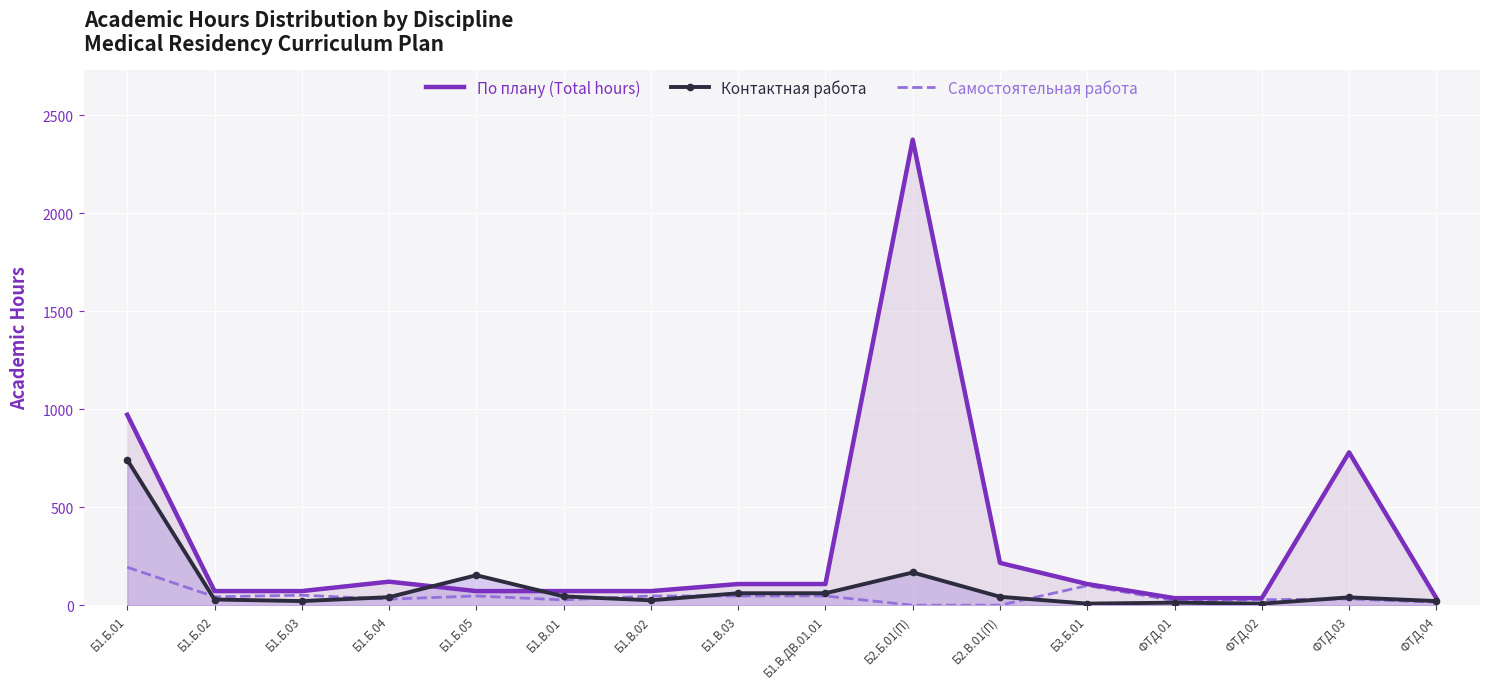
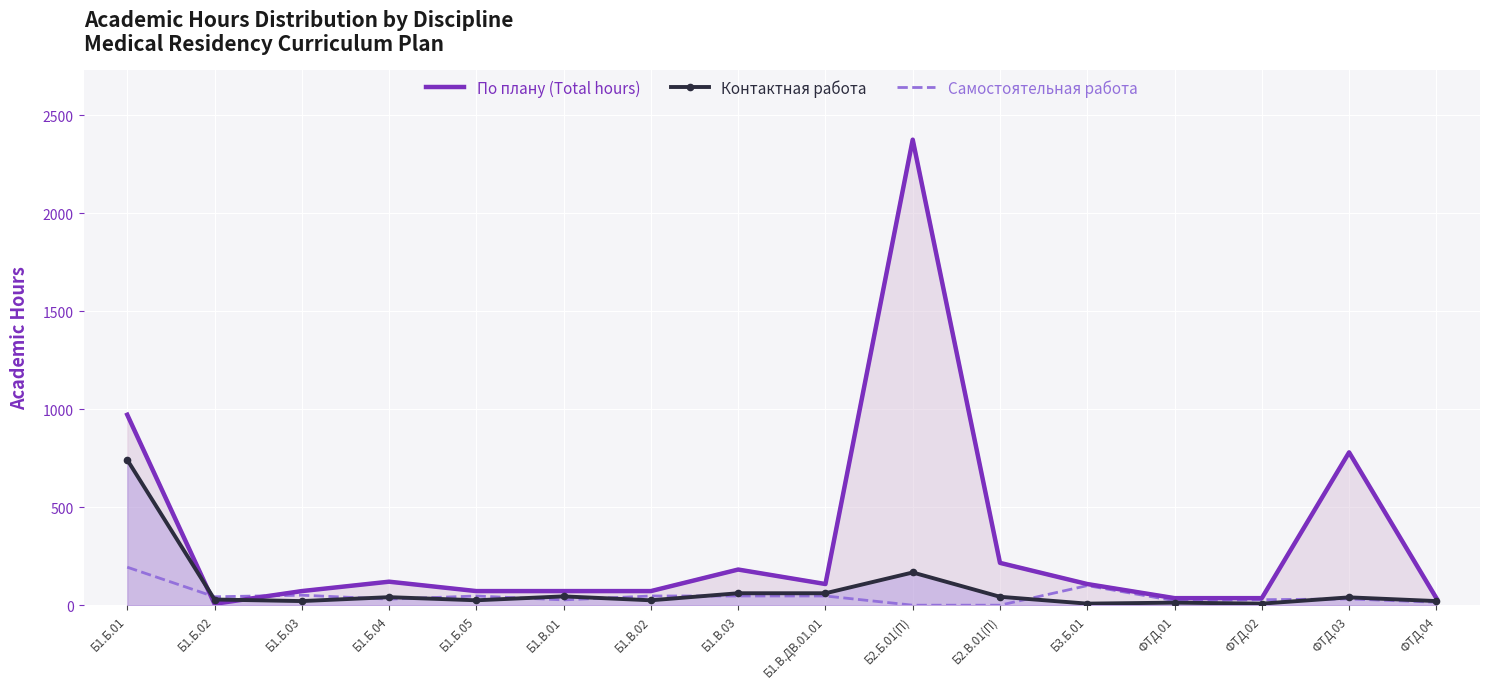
По плану (Total hours), Б1.Б.02: 70 -> 10
Контактная работа, Б1.Б.05: 150 -> 30
По плану (Total hours), Б1.В.03: 110 -> 180
